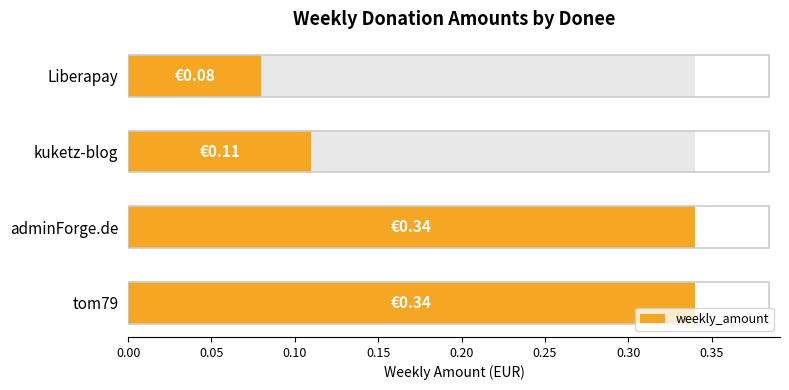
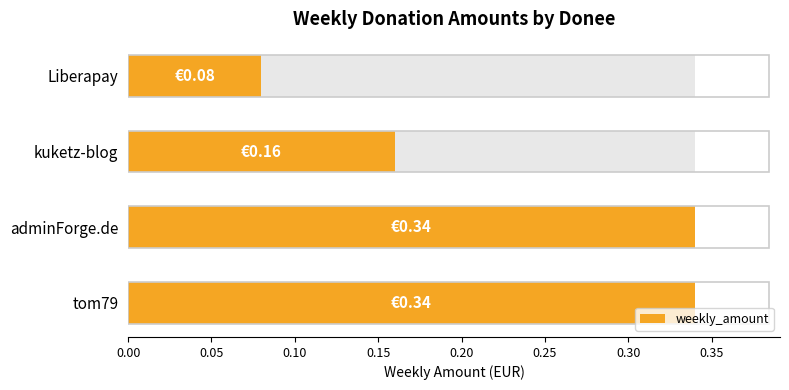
weekly_amount, kuketz-blog: €0.11 -> €0.16
